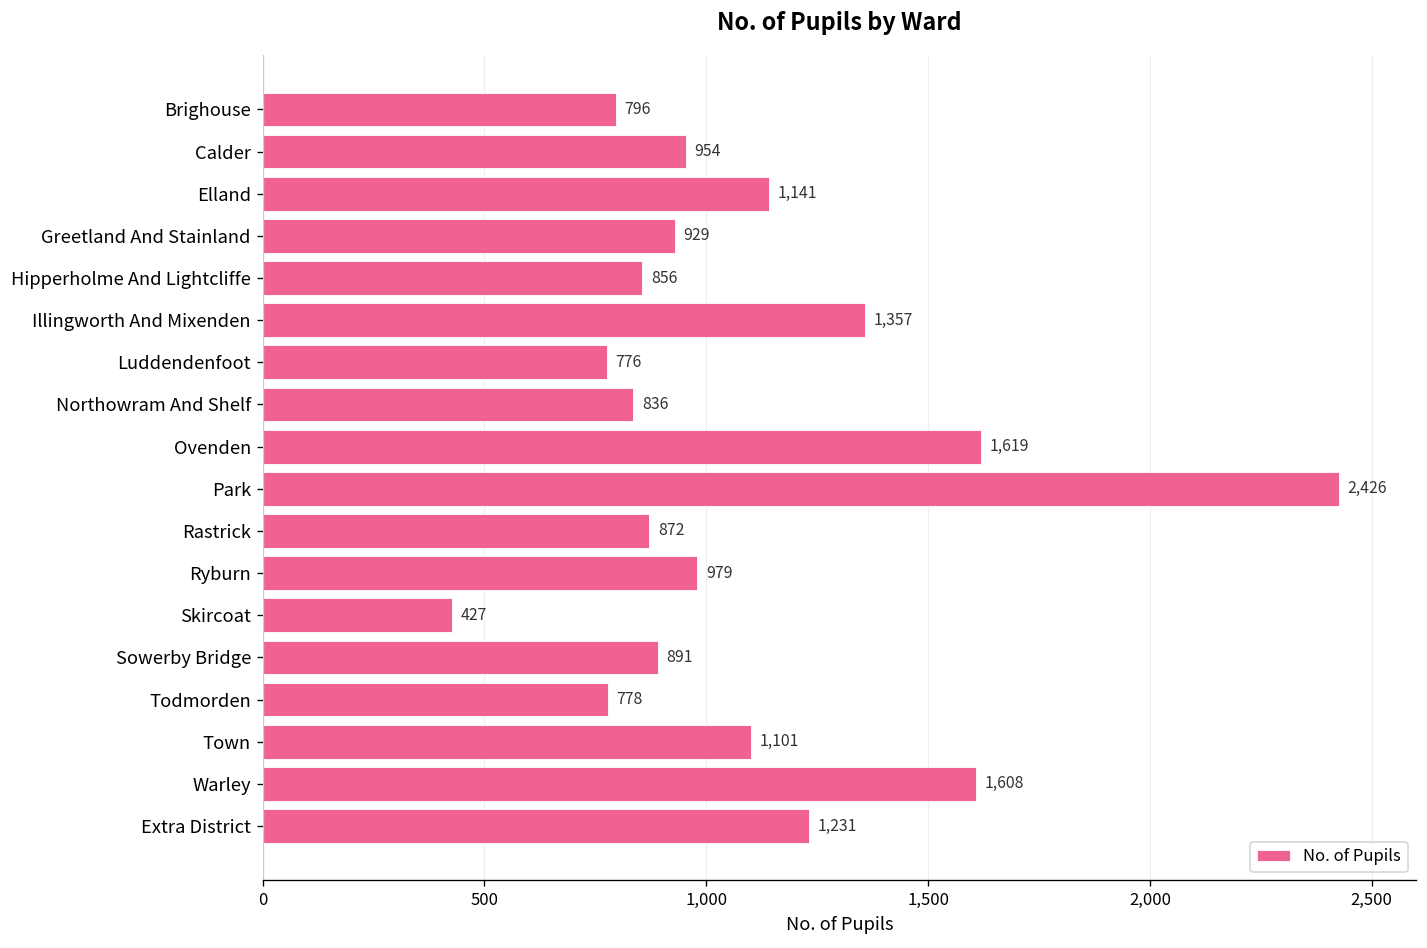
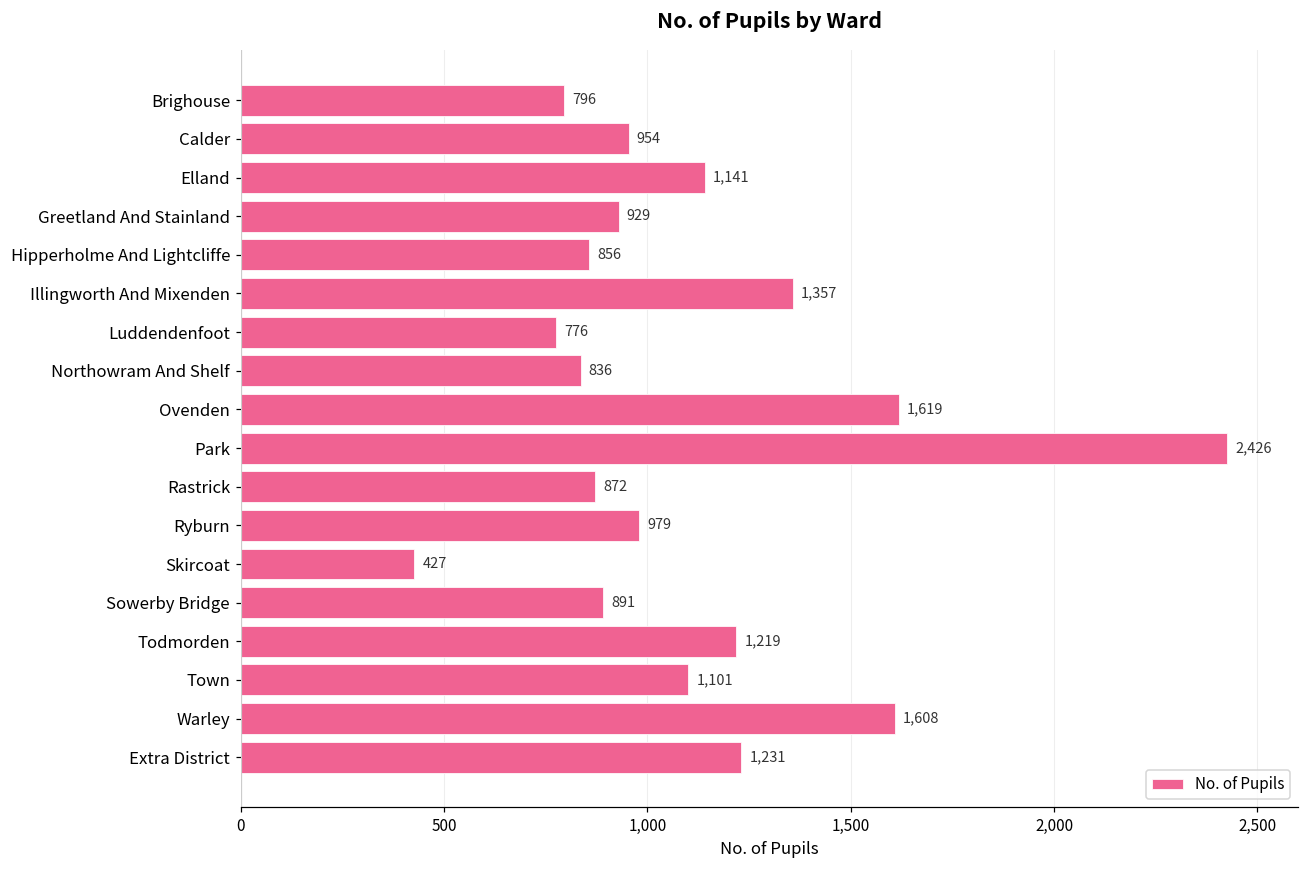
Todmorden: 778 -> 1,219
